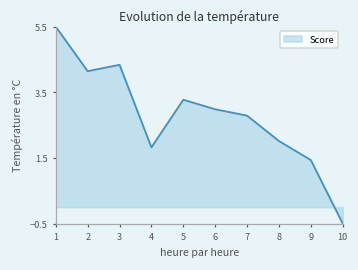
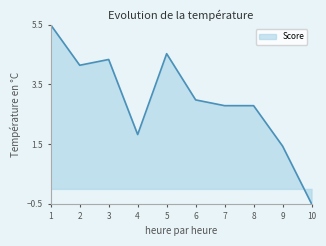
Score, 5: 3.3 -> 4.5
Score, 8: 2.0 -> 2.8
